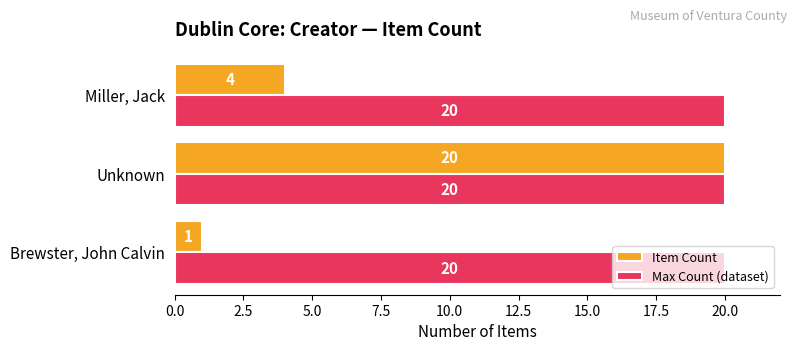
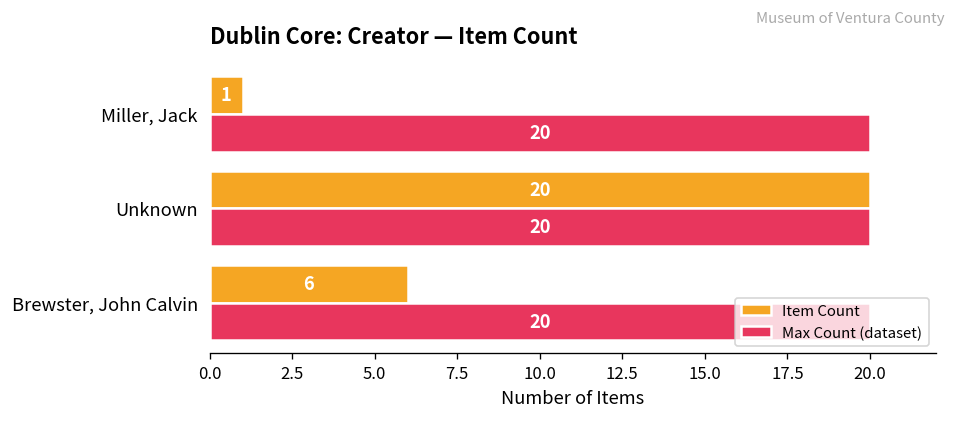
Item Count, Miller, Jack: 4 -> 1
Item Count, Brewster, John Calvin: 1 -> 6
